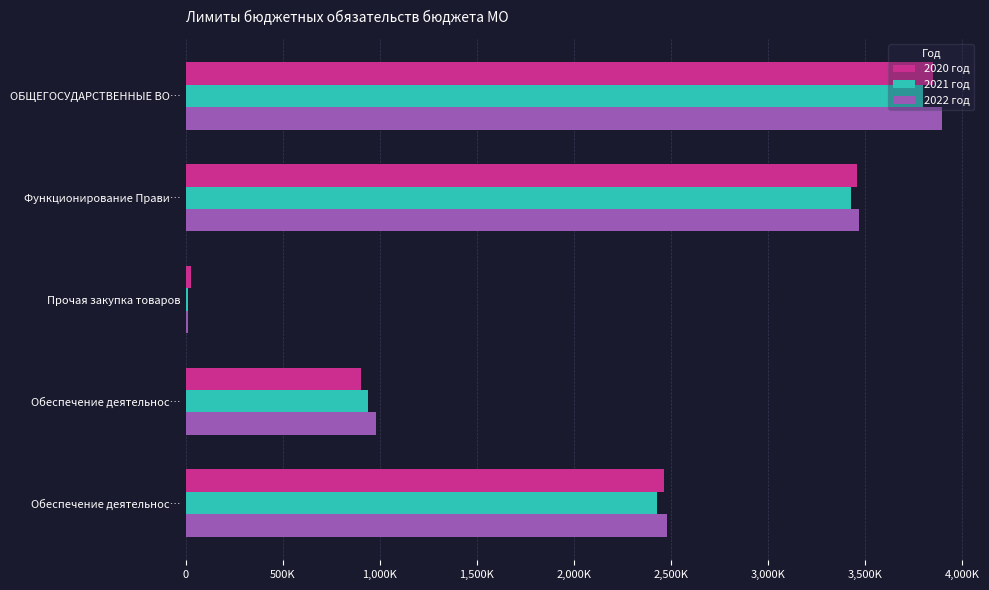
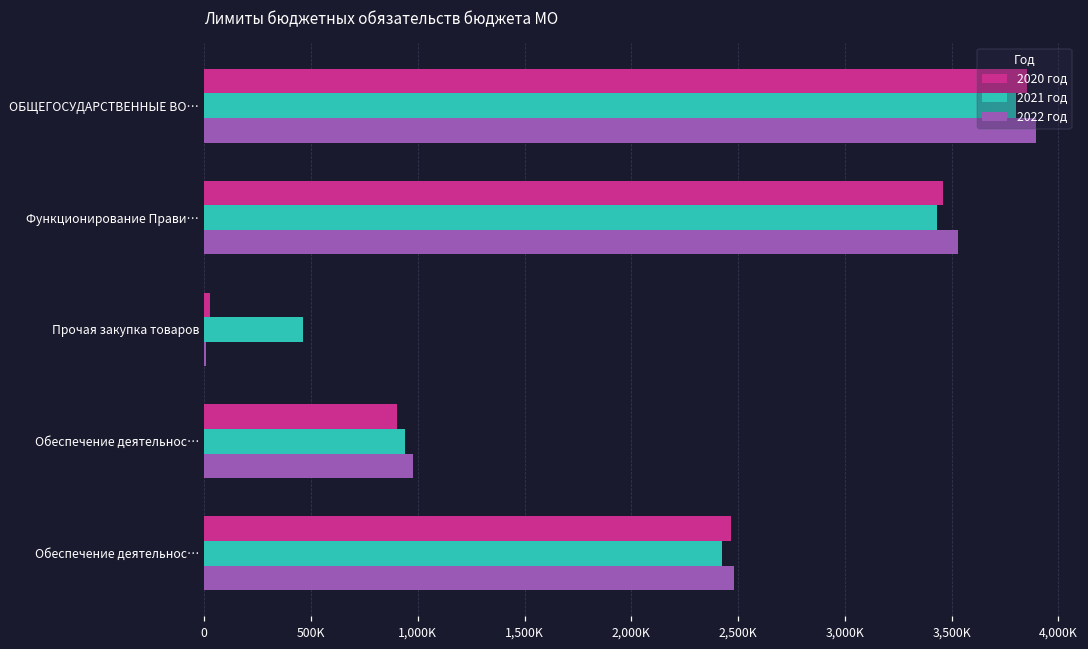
2022 год, Функционирование Прави…: 3,470,000 -> 3,530,000
2021 год, Прочая закупка товаров: 10,000 -> 460,000
